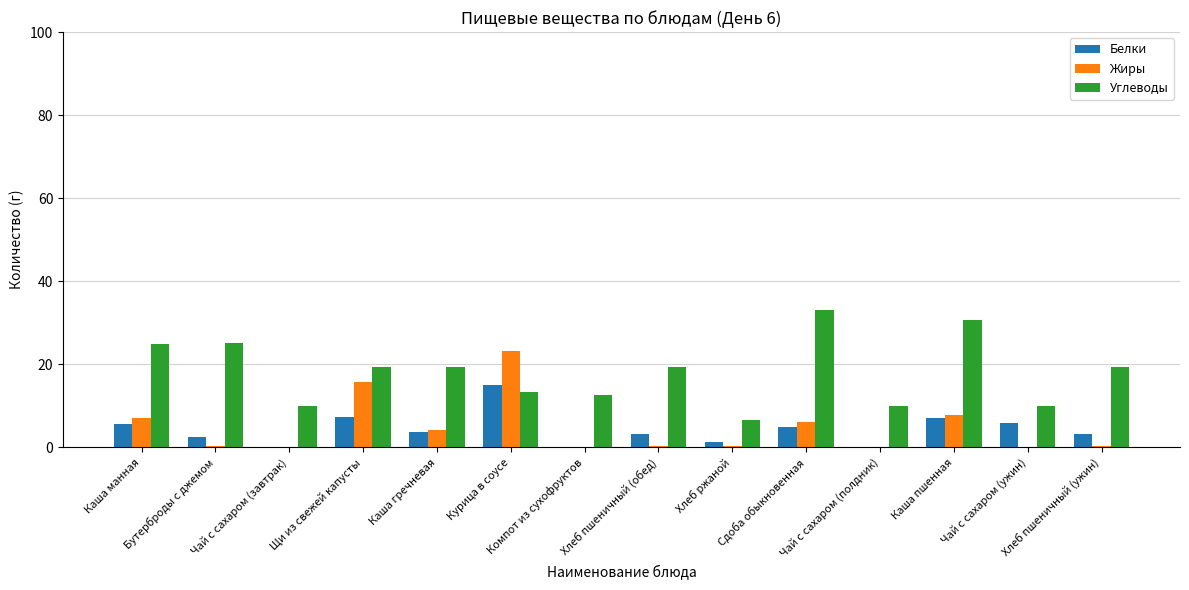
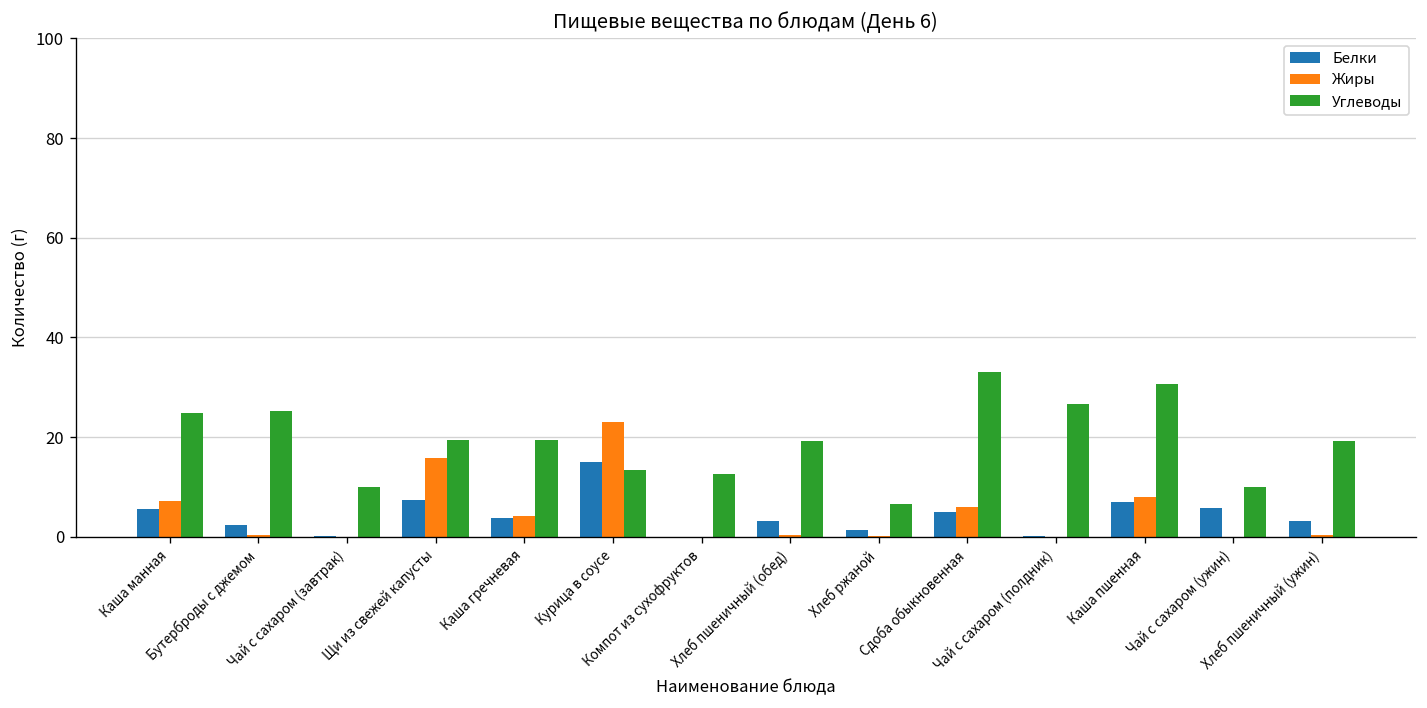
Углеводы, Чай с сахаром (полдник): 10 -> 27
